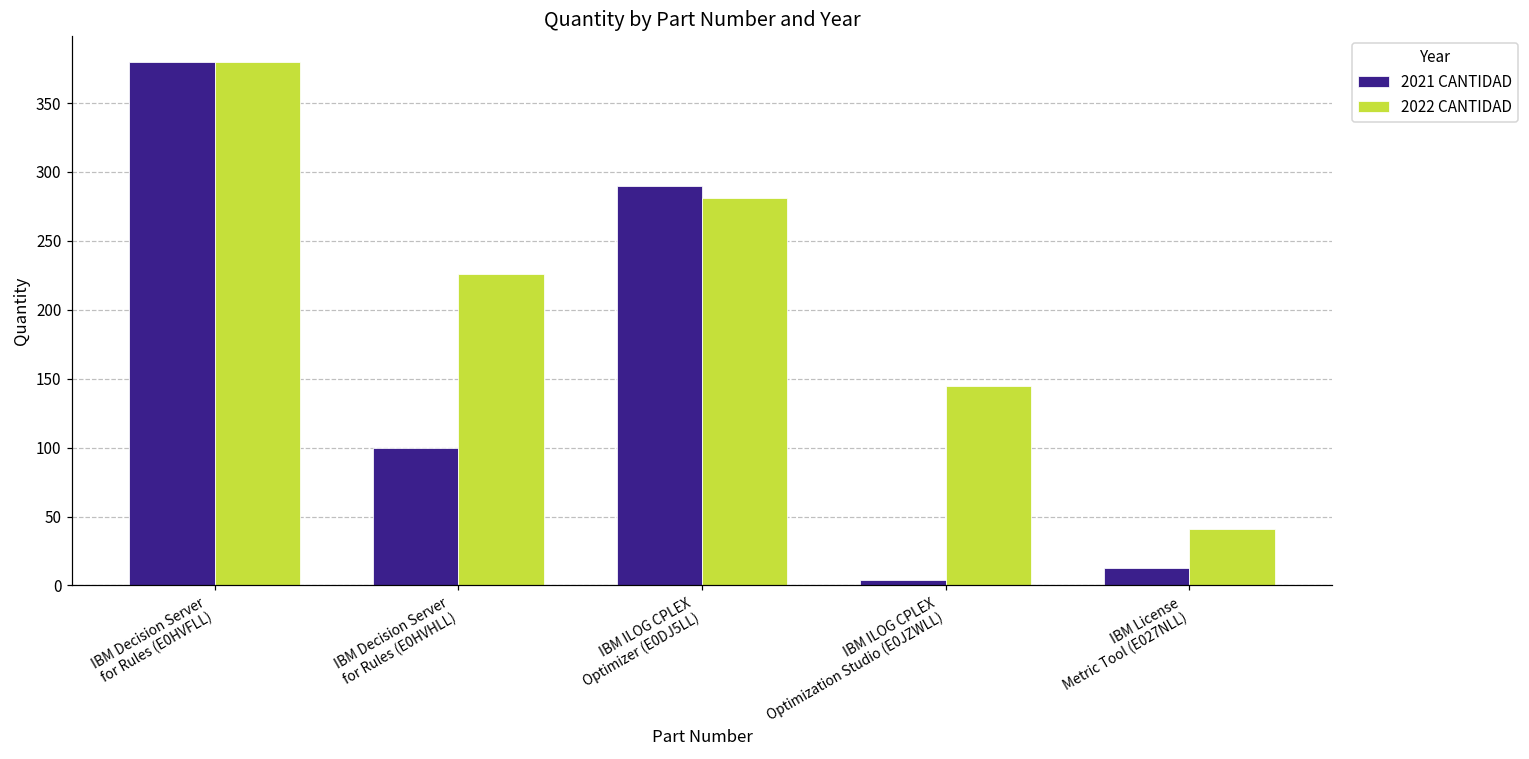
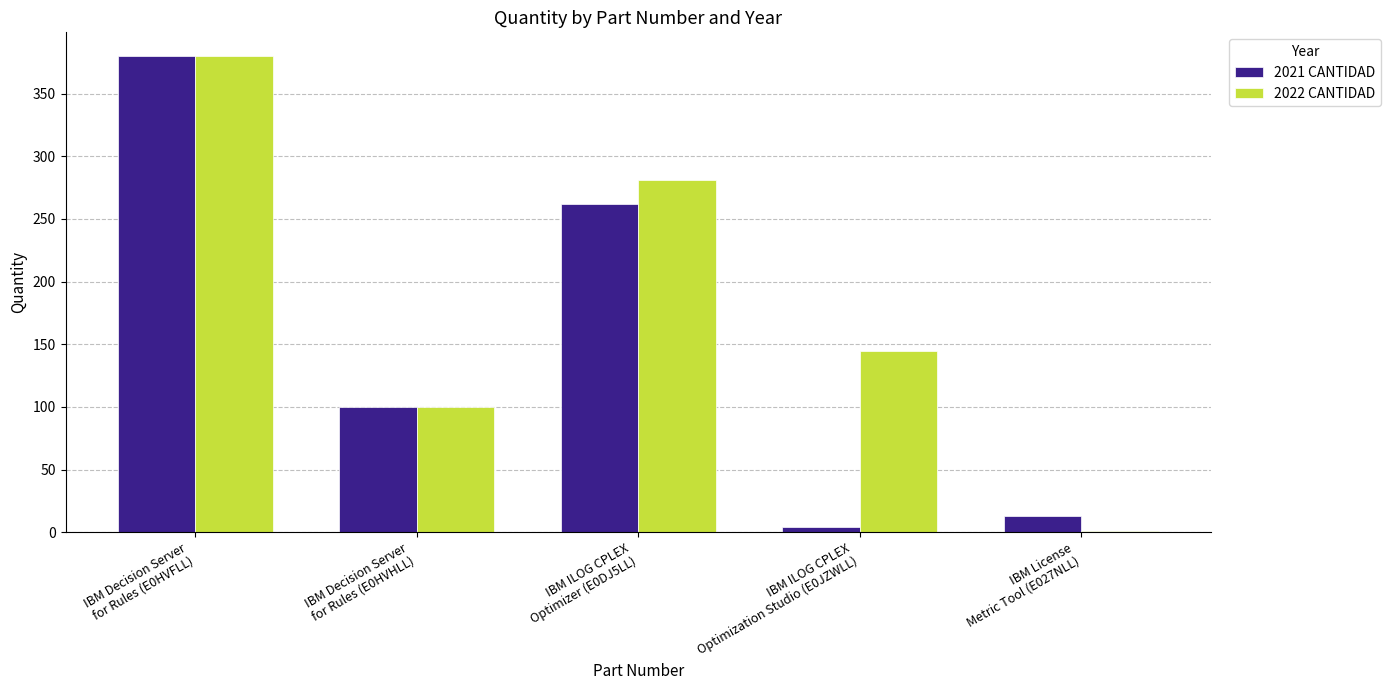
2022 CANTIDAD, IBM Decision Server for Rules (E0HVHLL): 226 -> 100
2021 CANTIDAD, IBM ILOG CPLEX Optimizer (E0DJ5LL): 290 -> 262
2022 CANTIDAD, IBM License Metric Tool (E027NLL): 41 -> 1
